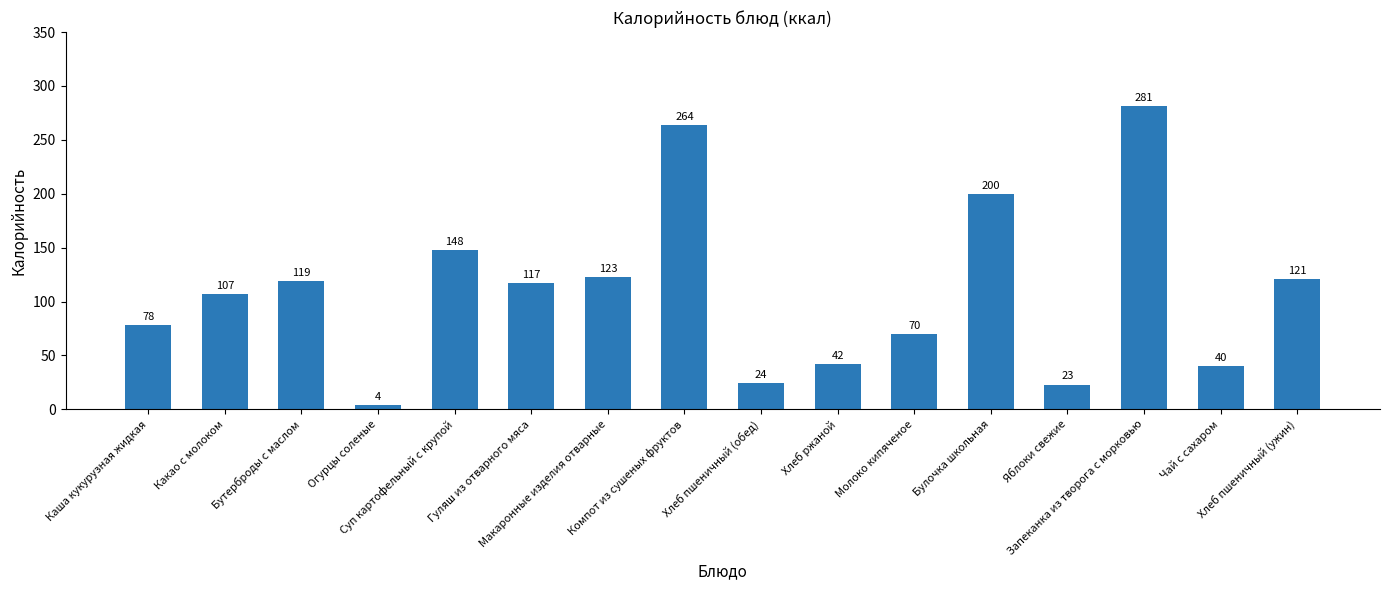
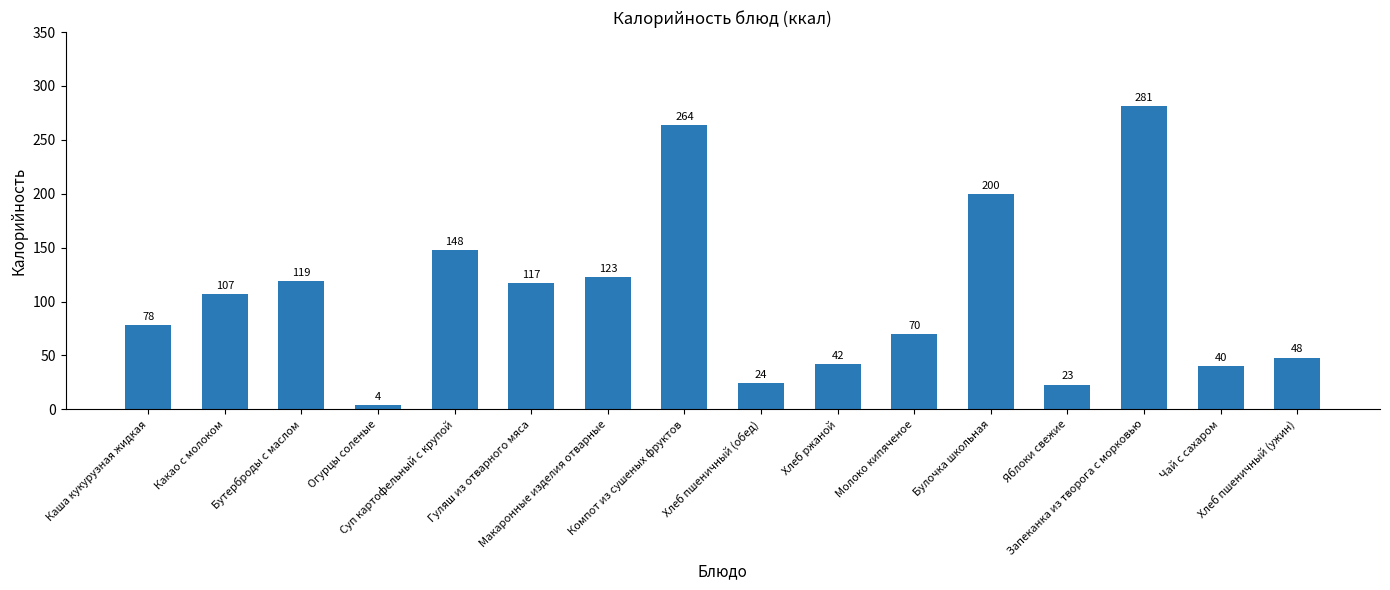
Хлеб пшеничный (ужин): 121 -> 48
